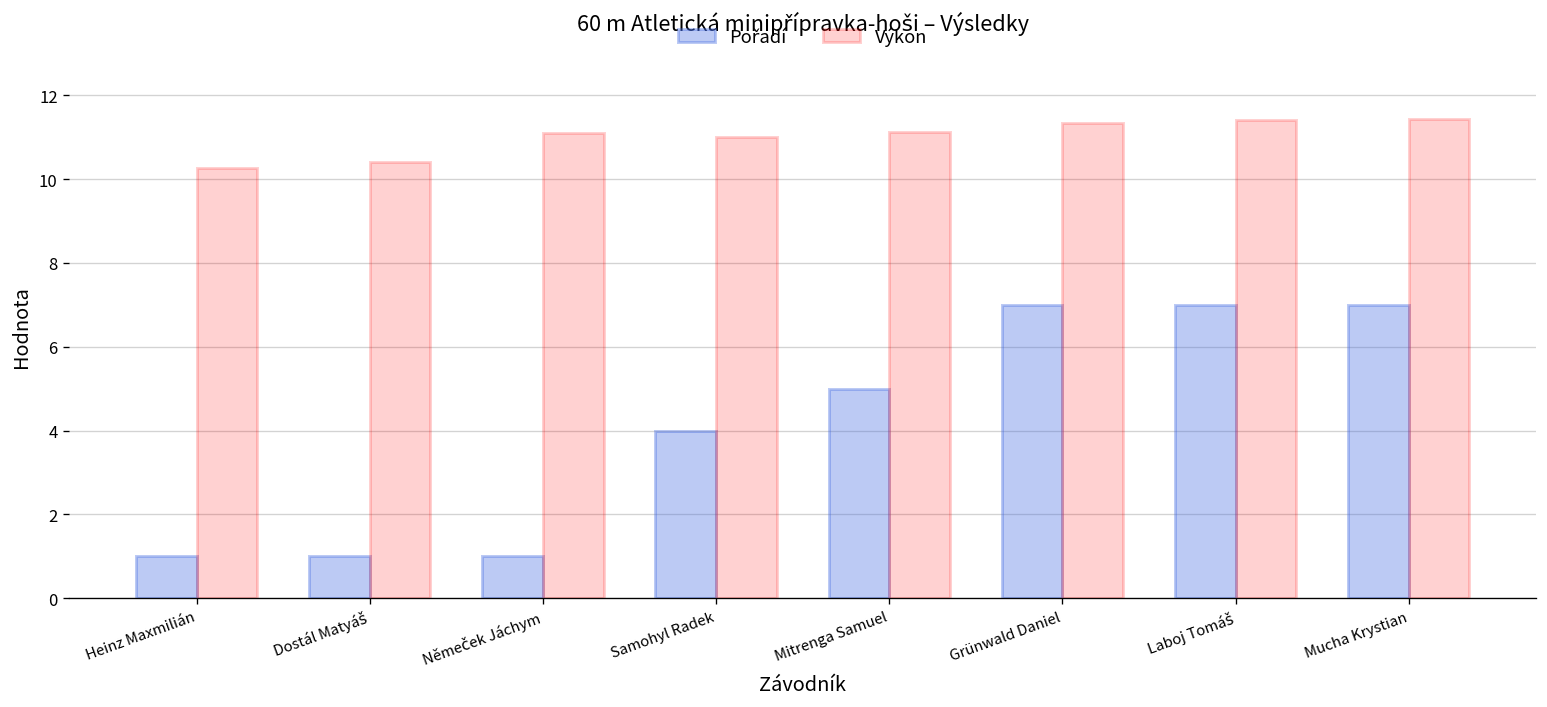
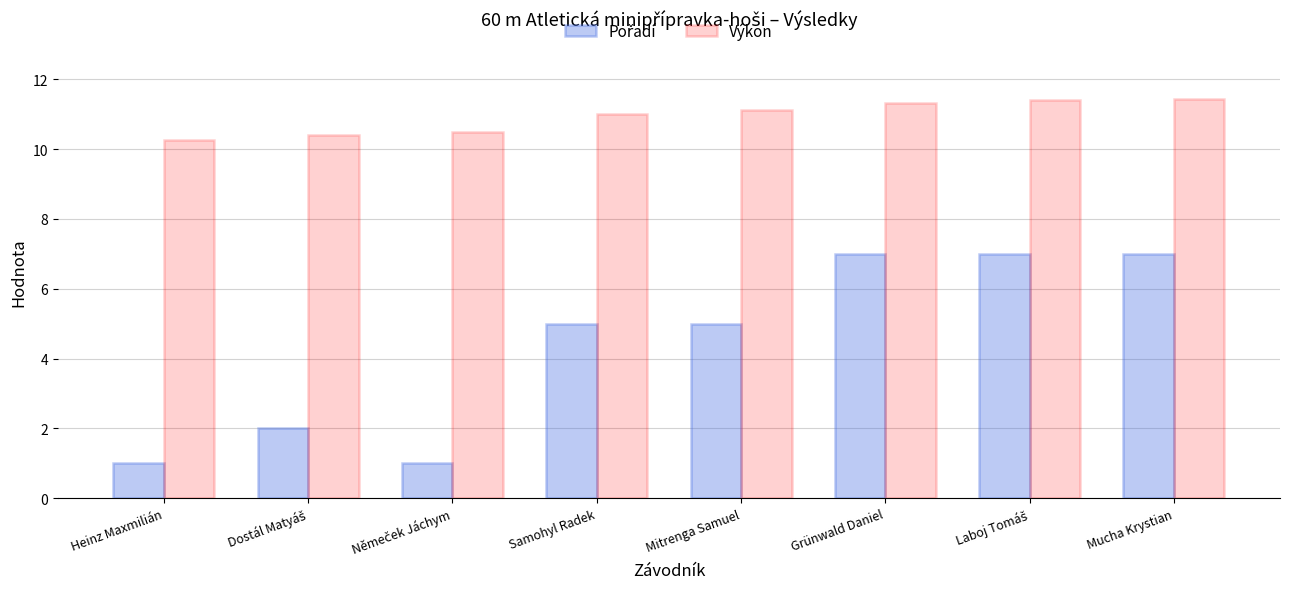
Pořadí, Dostál Matyáš: 1 -> 2
Výkon, Němeček Jáchym: 11.1 -> 10.5
Pořadí, Samohyl Radek: 4 -> 5
